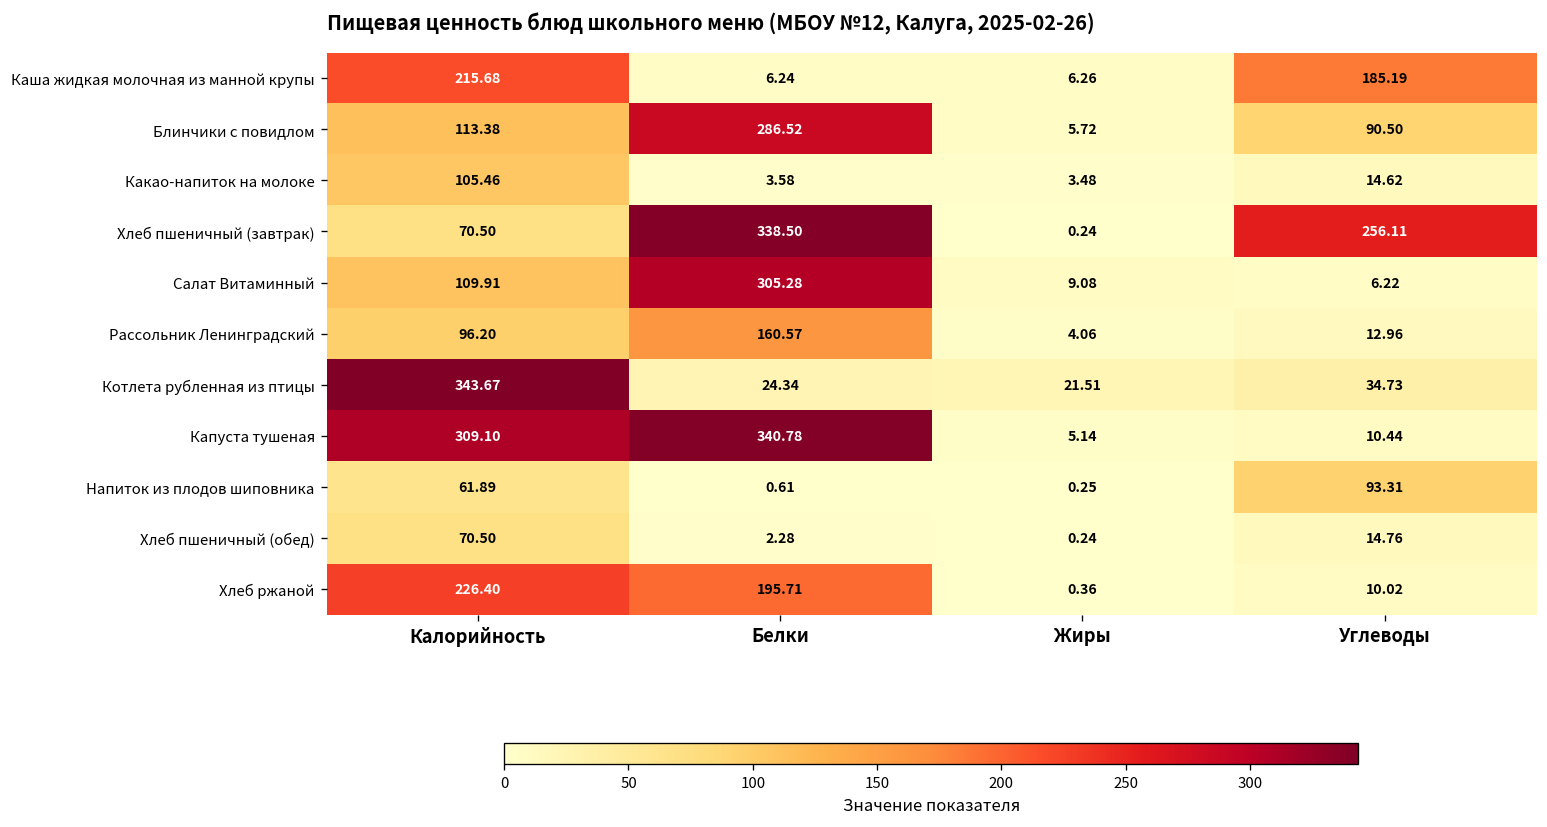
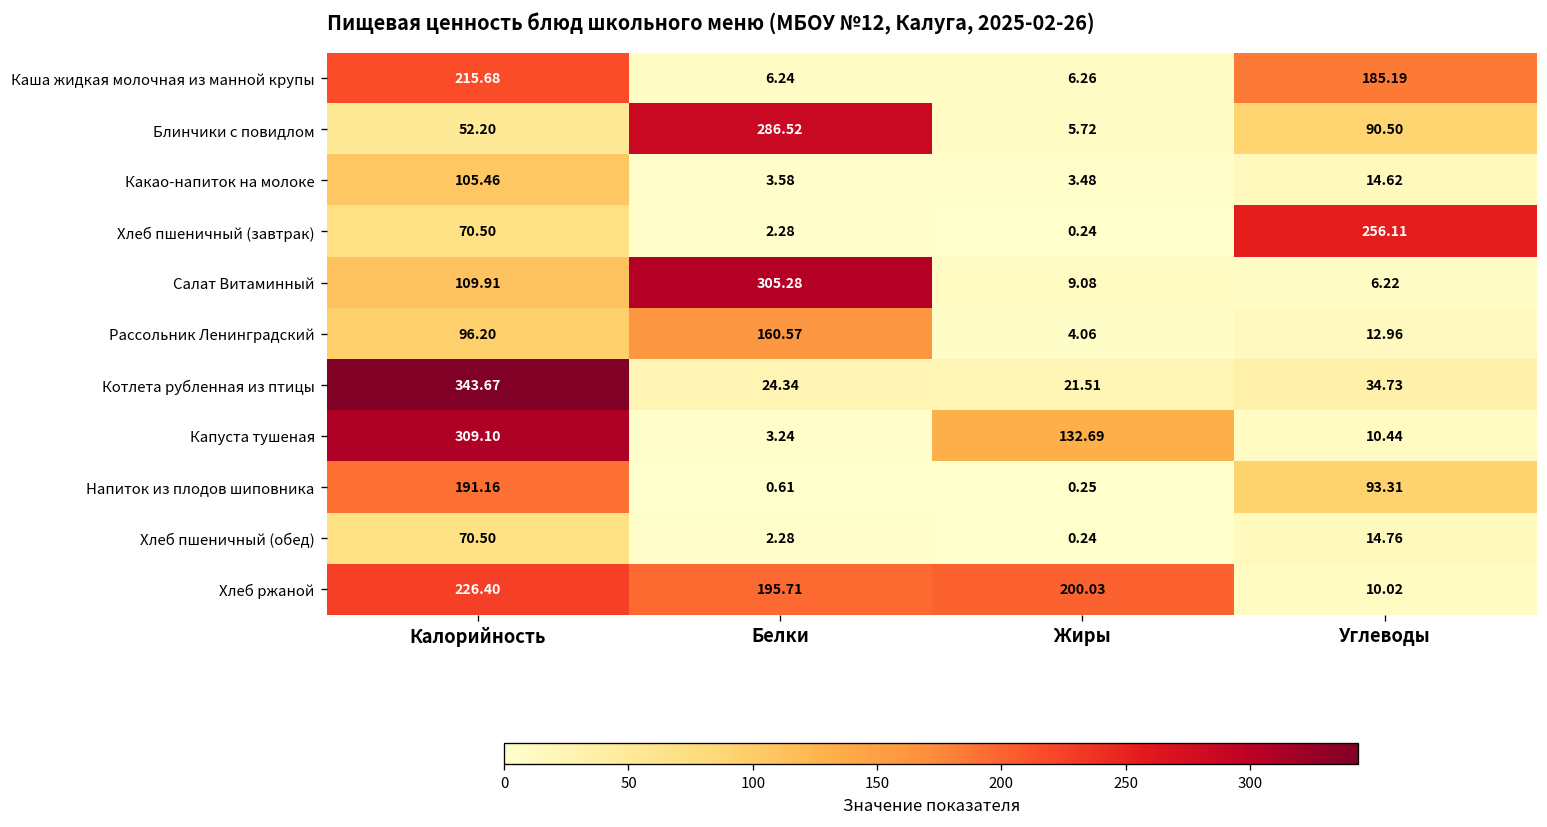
Блинчики с повидлом, Калорийность: 113.38 -> 52.20
Хлеб пшеничный (завтрак), Белки: 338.50 -> 2.28
Капуста тушеная, Белки: 340.78 -> 3.24
Капуста тушеная, Жиры: 5.14 -> 132.69
Напиток из плодов шиповника, Калорийность: 61.89 -> 191.16
Хлеб ржаной, Жиры: 0.36 -> 200.03
